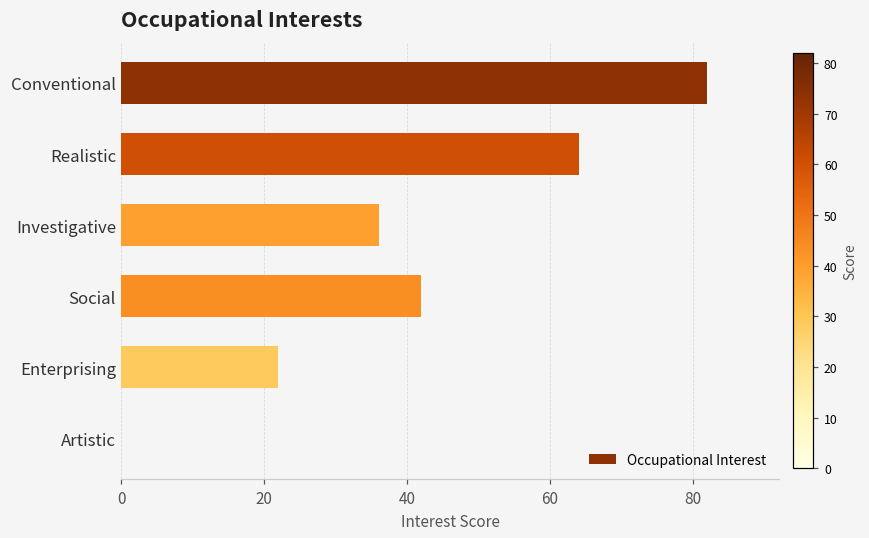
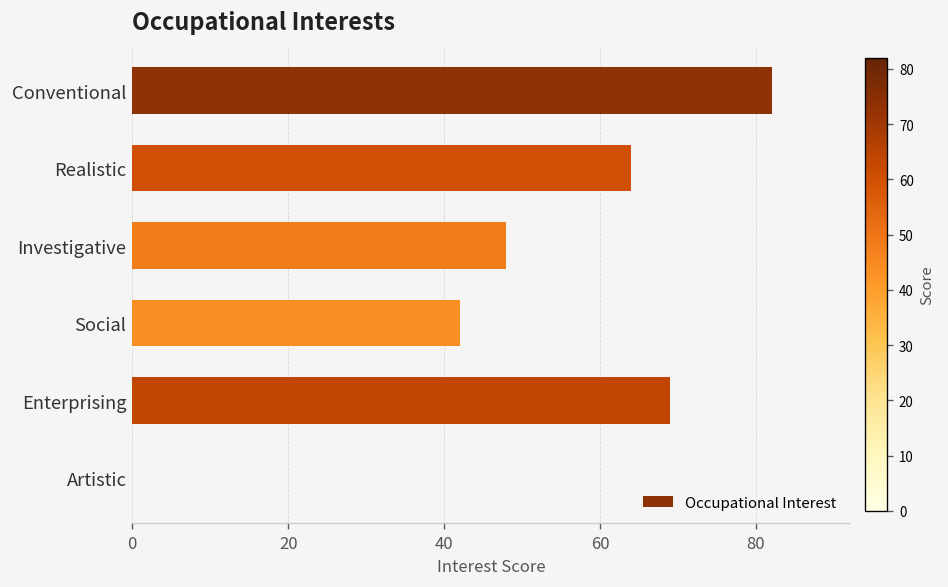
Investigative: 36 -> 48
Enterprising: 22 -> 69
